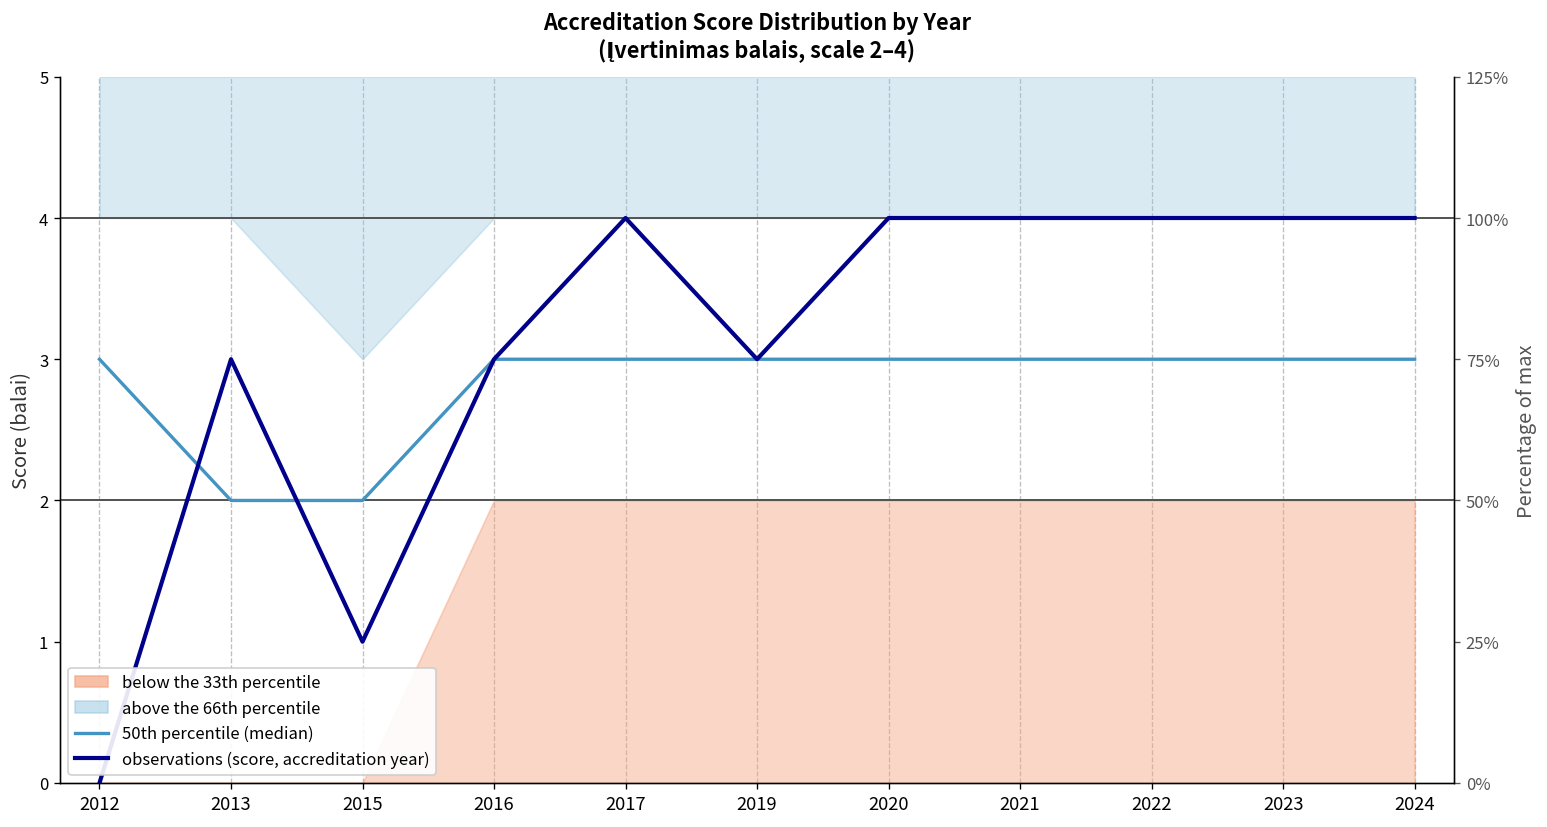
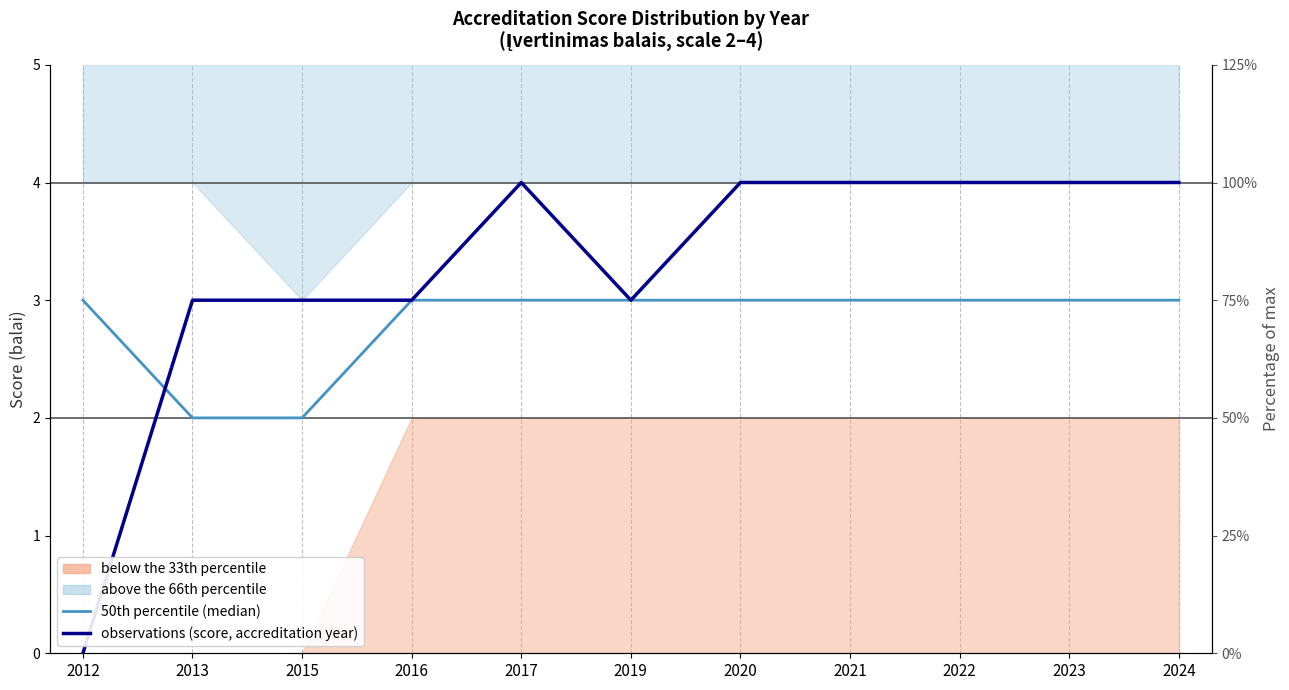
observations (score, accreditation year), 2015: 1 -> 3
